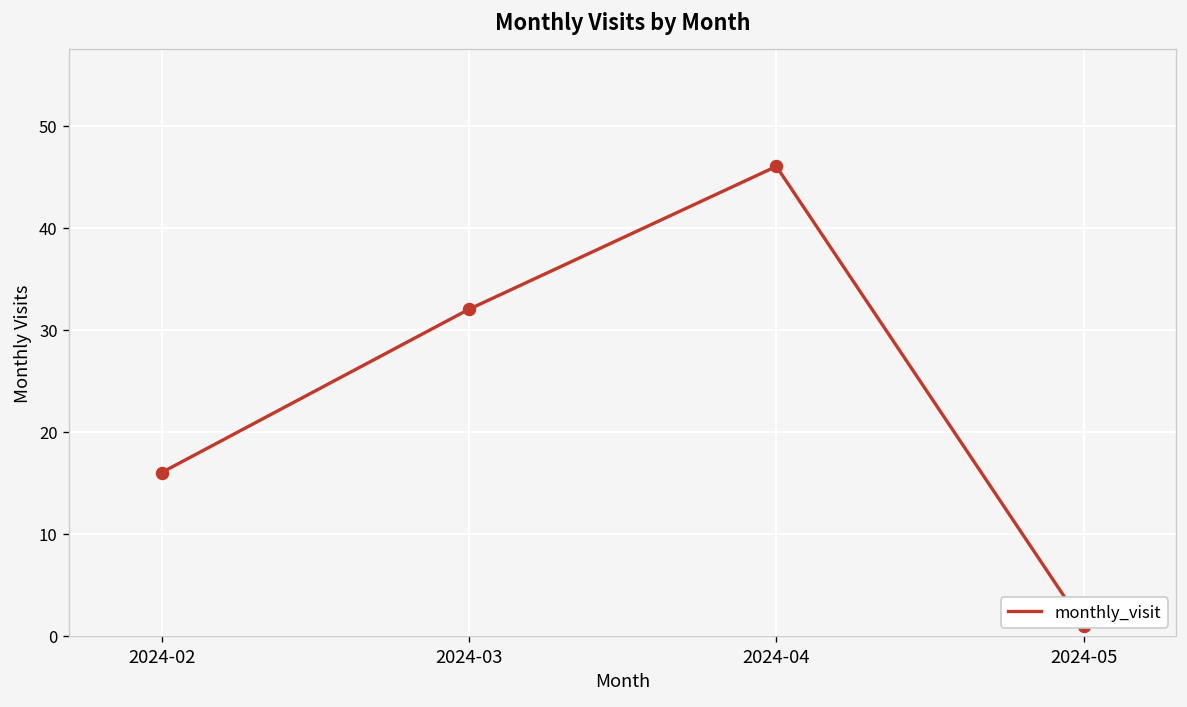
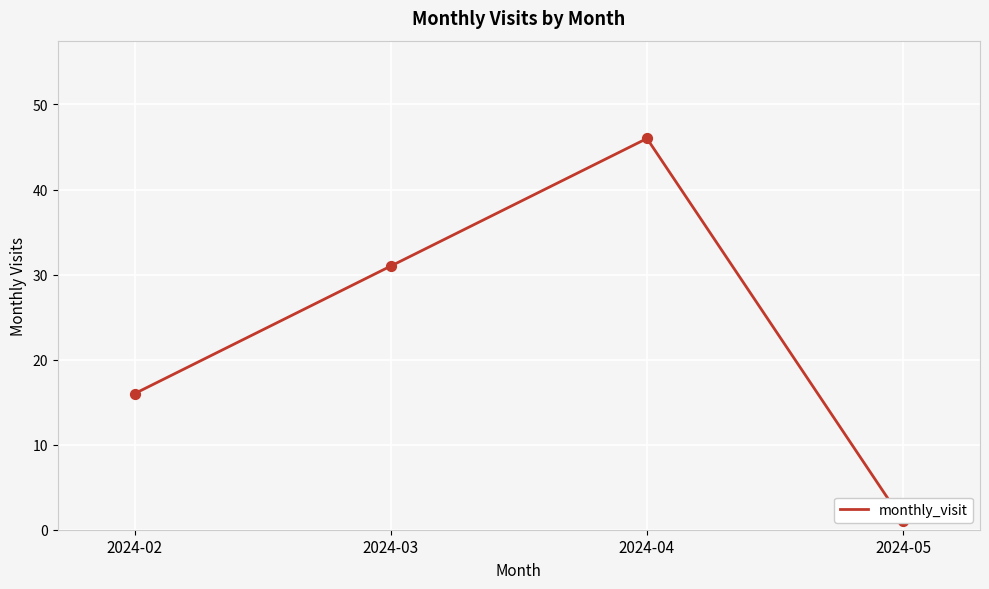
2024-03: 32 -> 31
